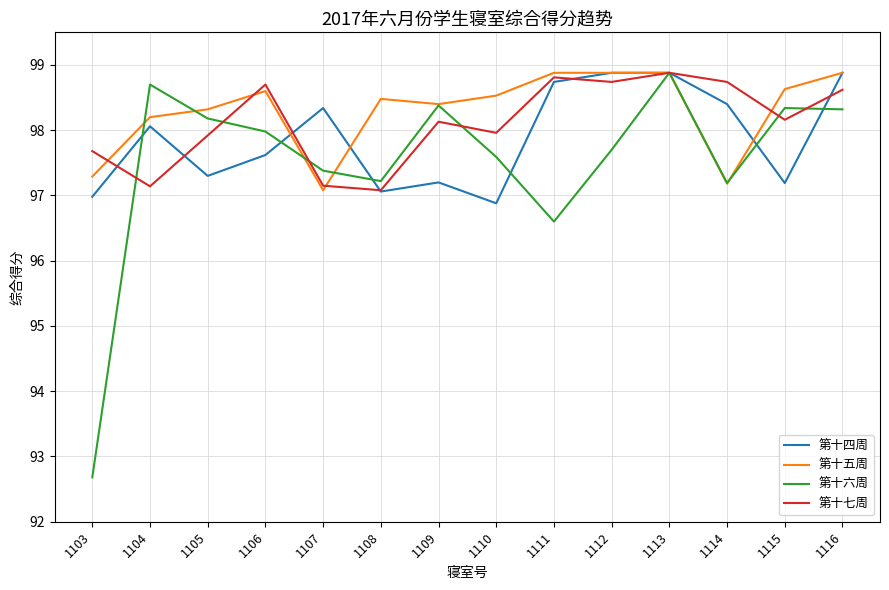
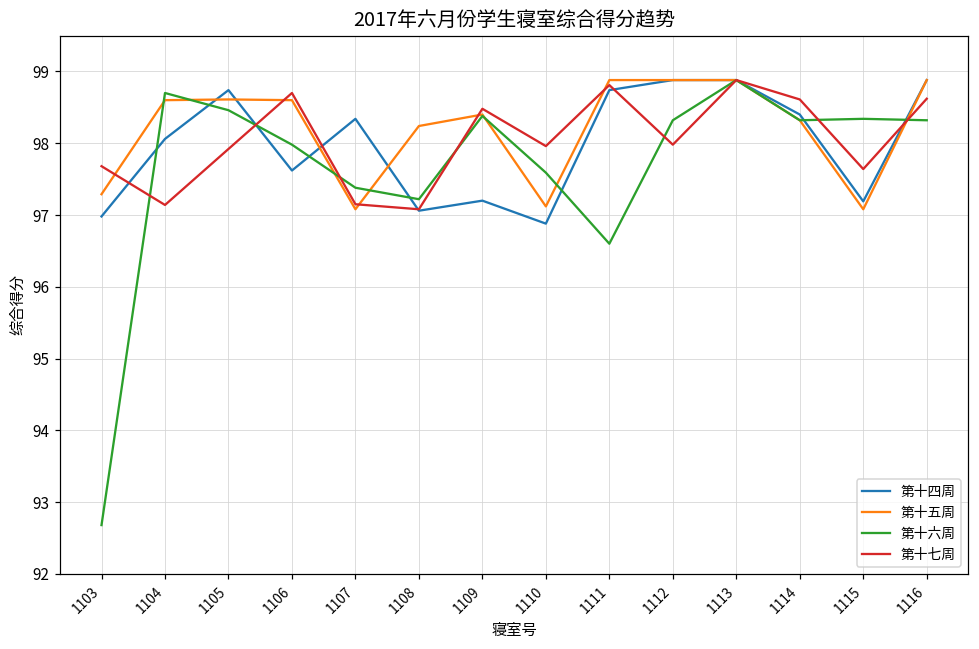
第十五周, 1104: 98.2 -> 98.6
第十四周, 1105: 97.3 -> 98.7
第十五周, 1105: 98.3 -> 98.6
第十六周, 1105: 98.2 -> 98.5
第十五周, 1108: 98.5 -> 98.2
第十七周, 1109: 98.1 -> 98.5
第十五周, 1110: 98.5 -> 97.1
第十六周, 1112: 97.7 -> 98.3
第十七周, 1112: 98.7 -> 98.0
第十五周, 1114: 97.2 -> 98.3
第十六周, 1114: 97.2 -> 98.3
第十七周, 1114: 98.7 -> 98.6
第十五周, 1115: 98.6 -> 97.1
第十七周, 1115: 98.2 -> 97.6
